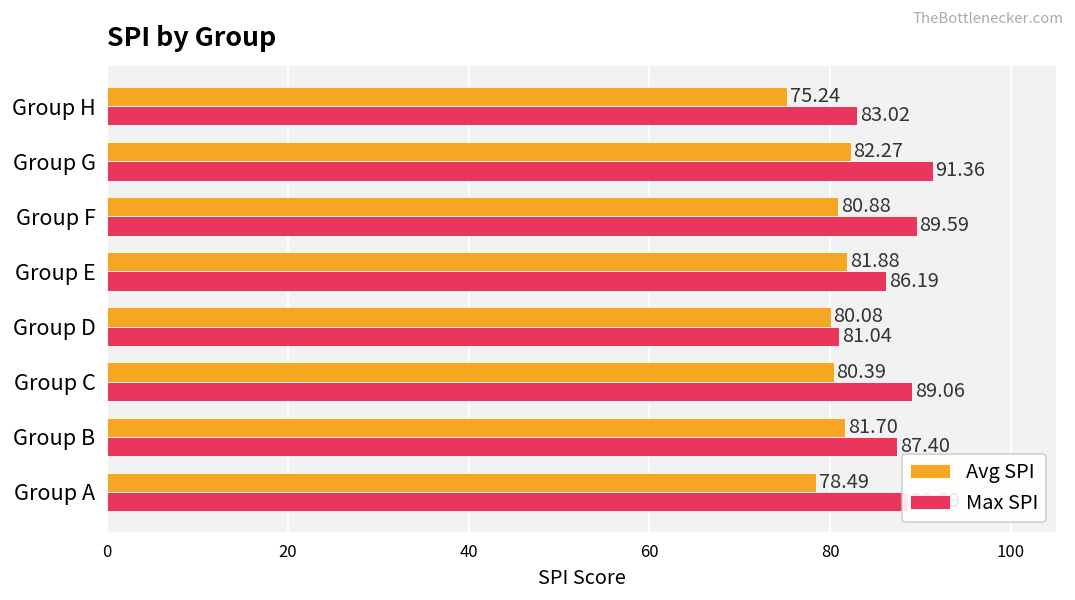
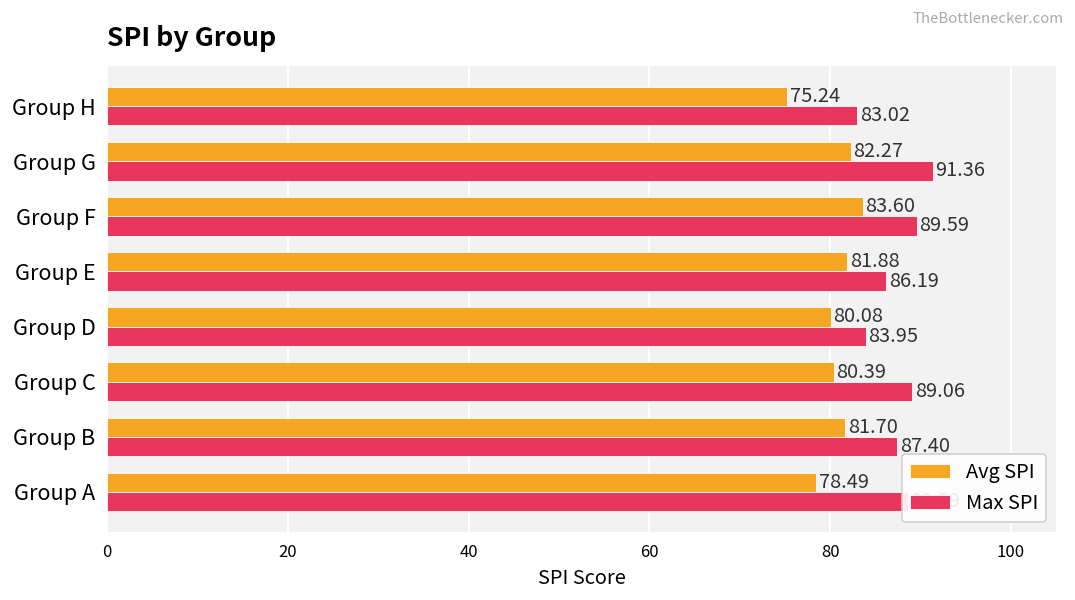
Avg SPI, Group F: 80.88 -> 83.60
Max SPI, Group D: 81.04 -> 83.95
